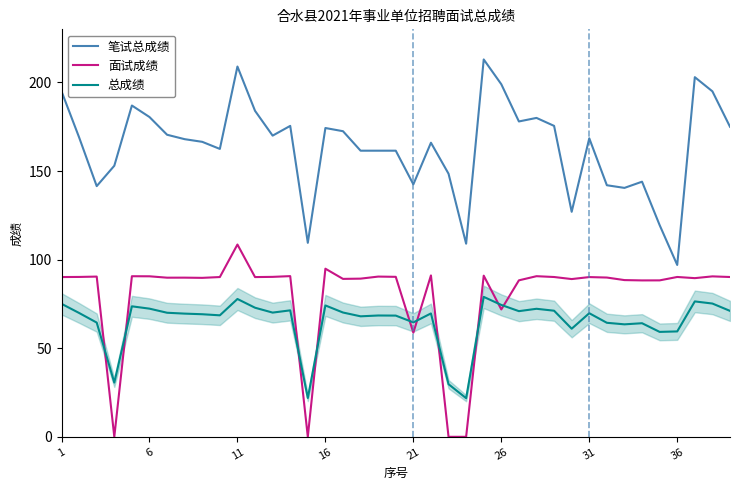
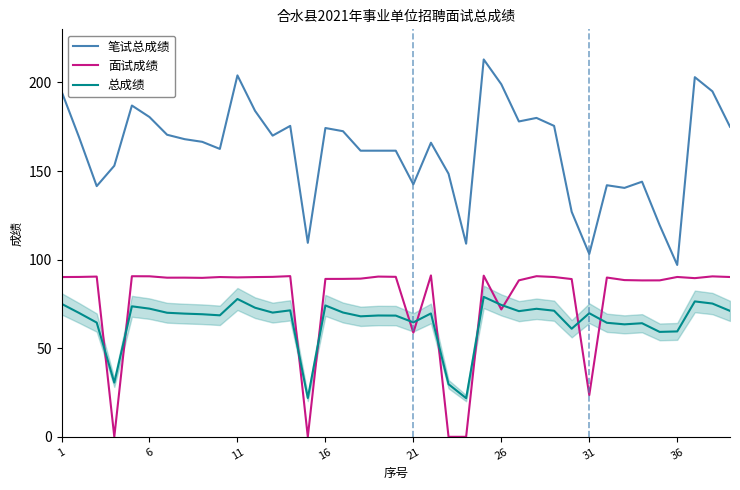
笔试总成绩, 11: 209 -> 204
面试成绩, 11: 109 -> 90
面试成绩, 16: 95 -> 89
笔试总成绩, 31: 169 -> 103
面试成绩, 31: 90 -> 24
